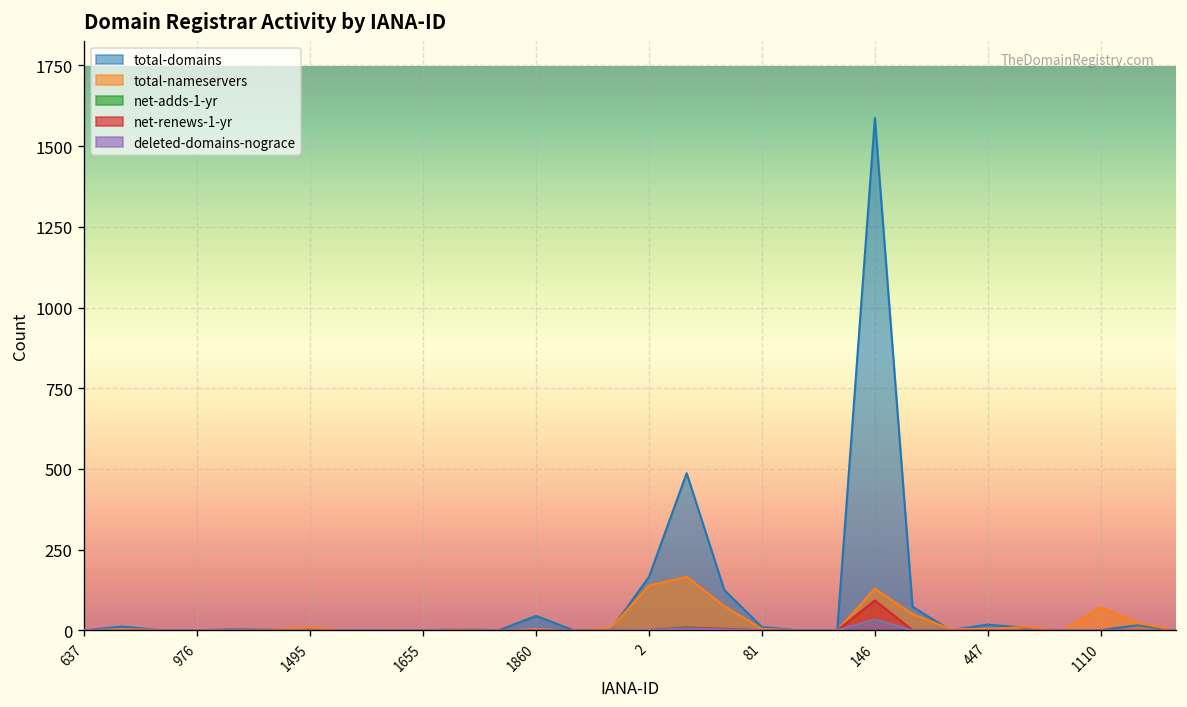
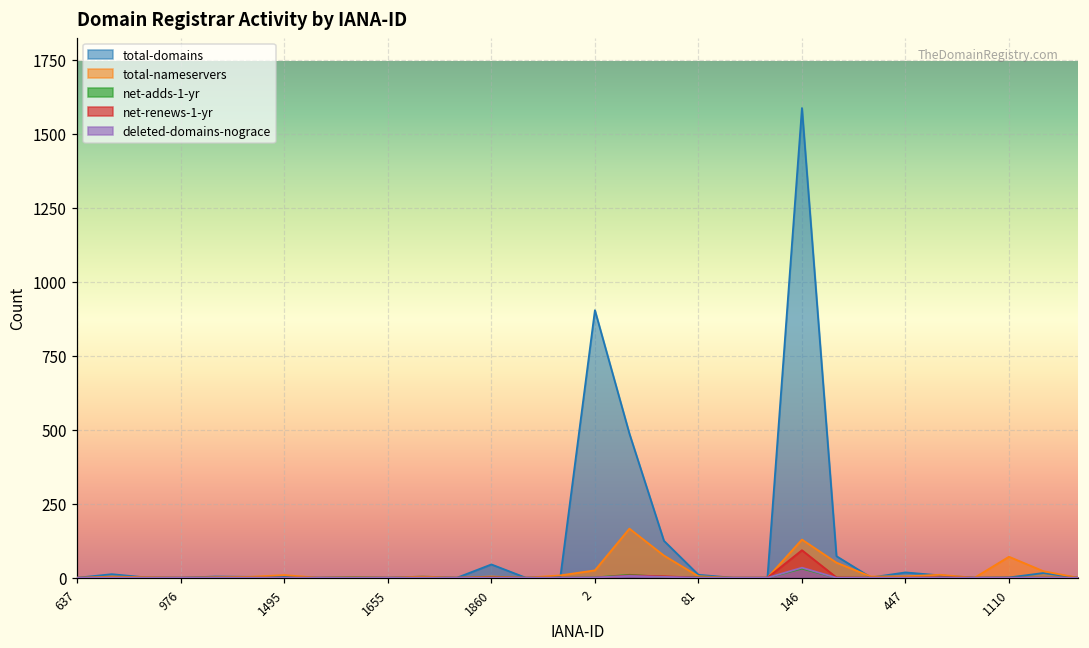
total-domains, 2: 170 -> 900
total-nameservers, 2: 140 -> 30
